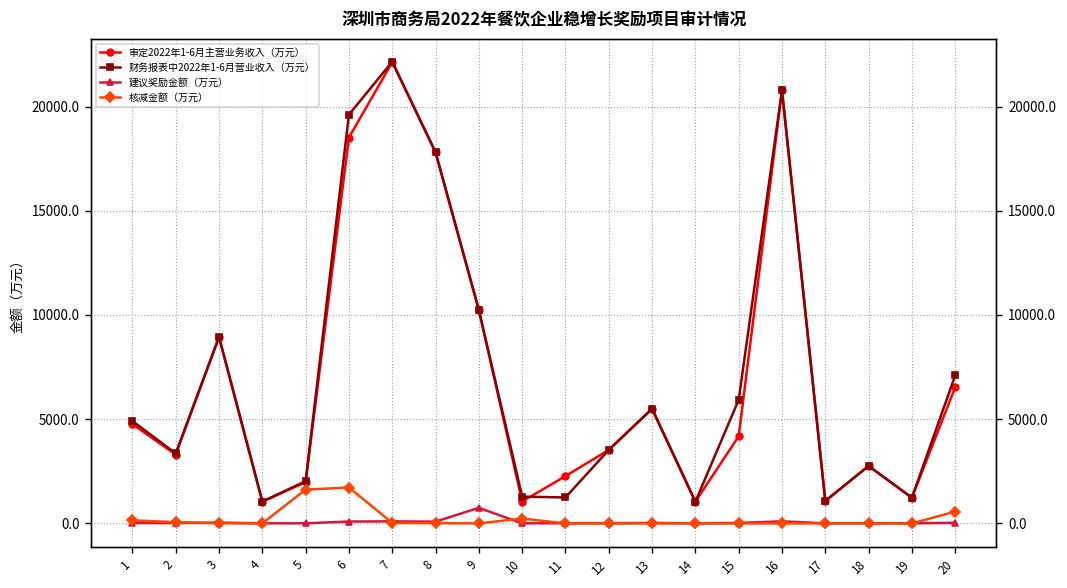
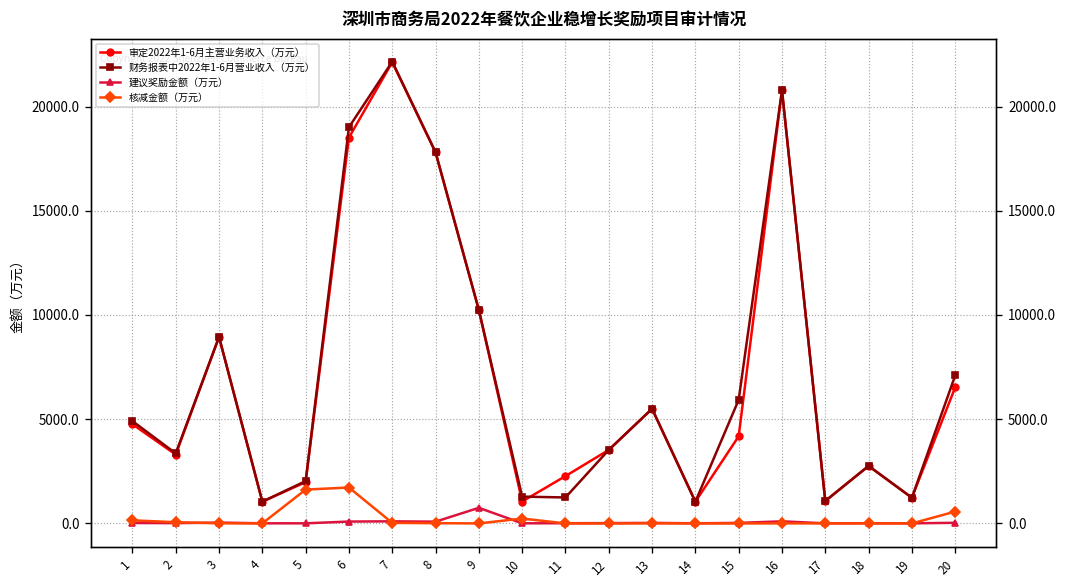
财务报表中2022年1-6月营业收入（万元）, 6: 19600 -> 19000
